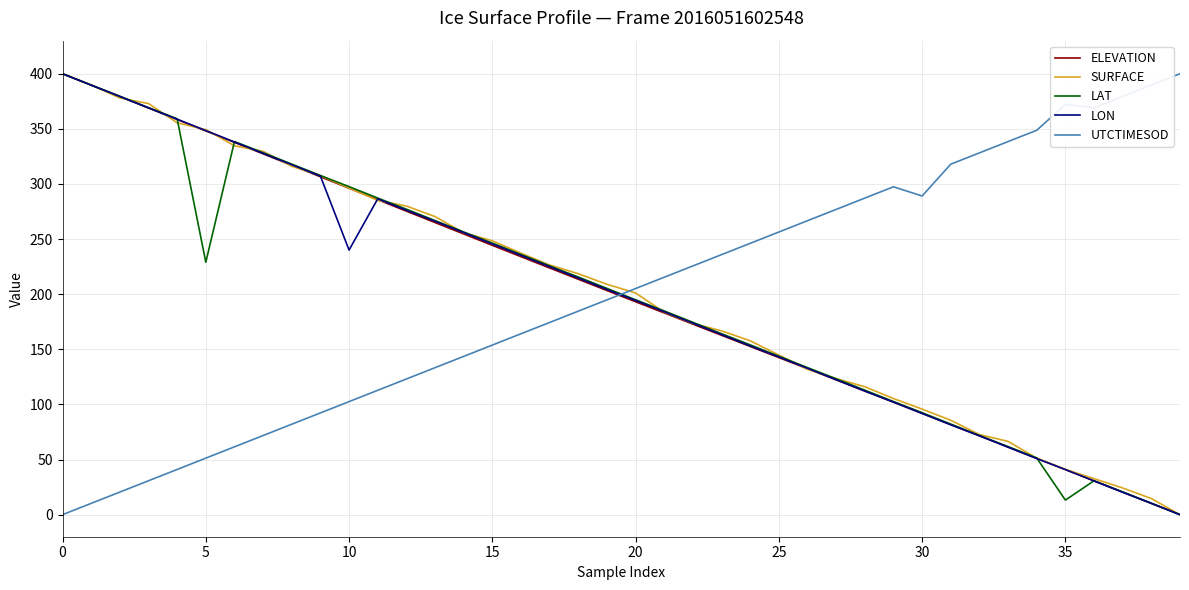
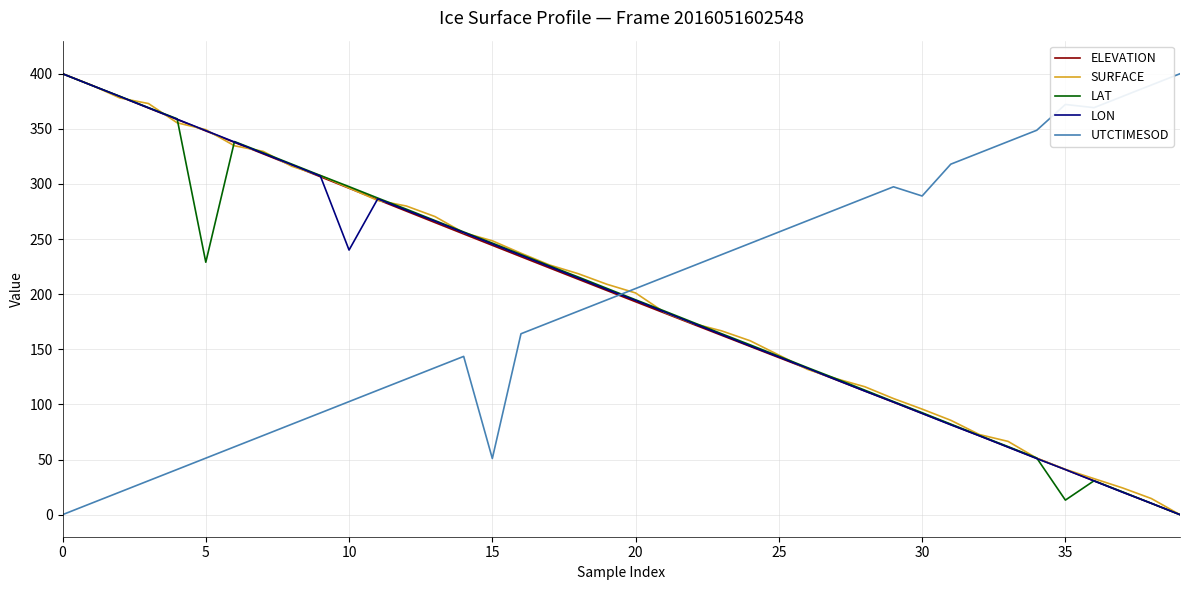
UTCTIMESOD, 15: 154 -> 51
